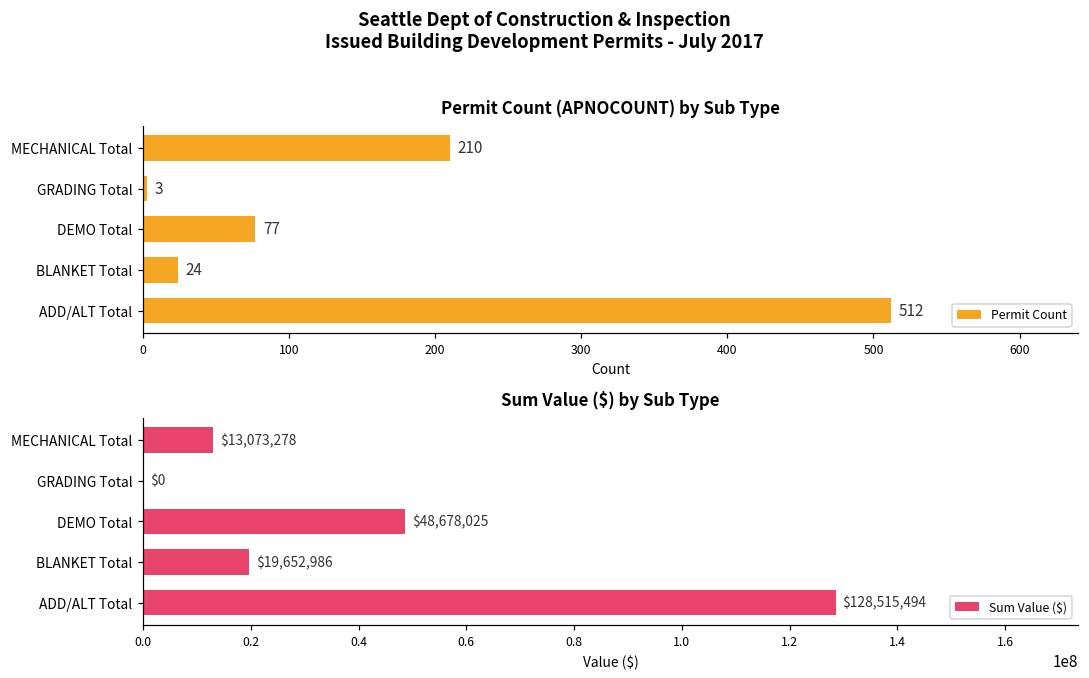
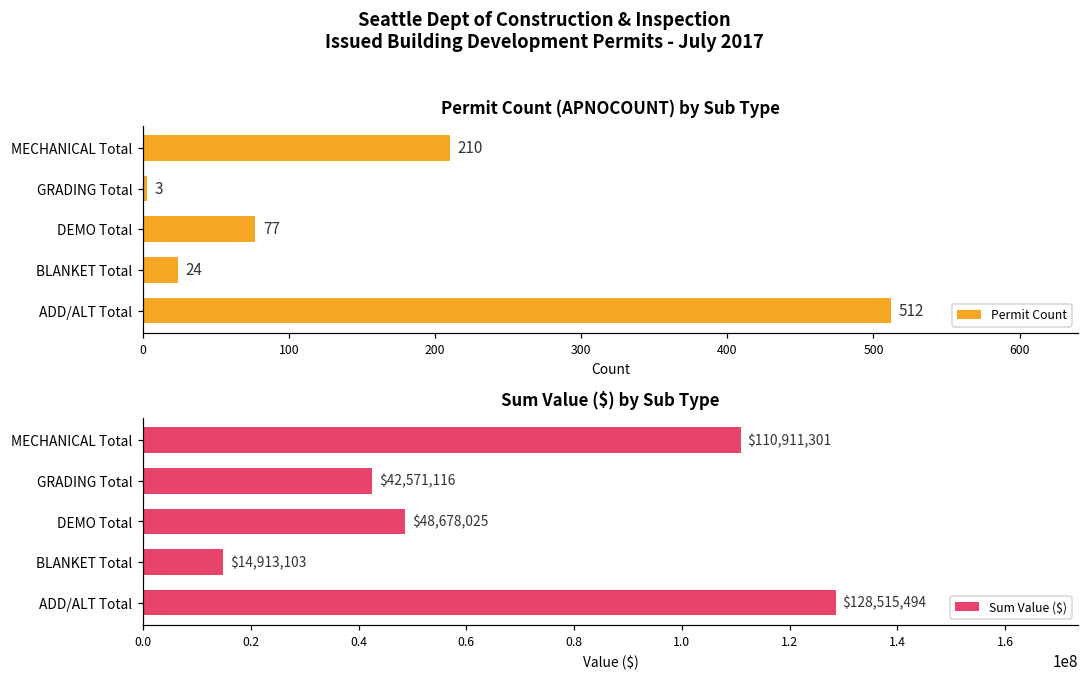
Sum Value ($) by Sub Type, MECHANICAL Total: $13,073,278 -> $110,911,301
Sum Value ($) by Sub Type, GRADING Total: $0 -> $42,571,116
Sum Value ($) by Sub Type, BLANKET Total: $19,652,986 -> $14,913,103
